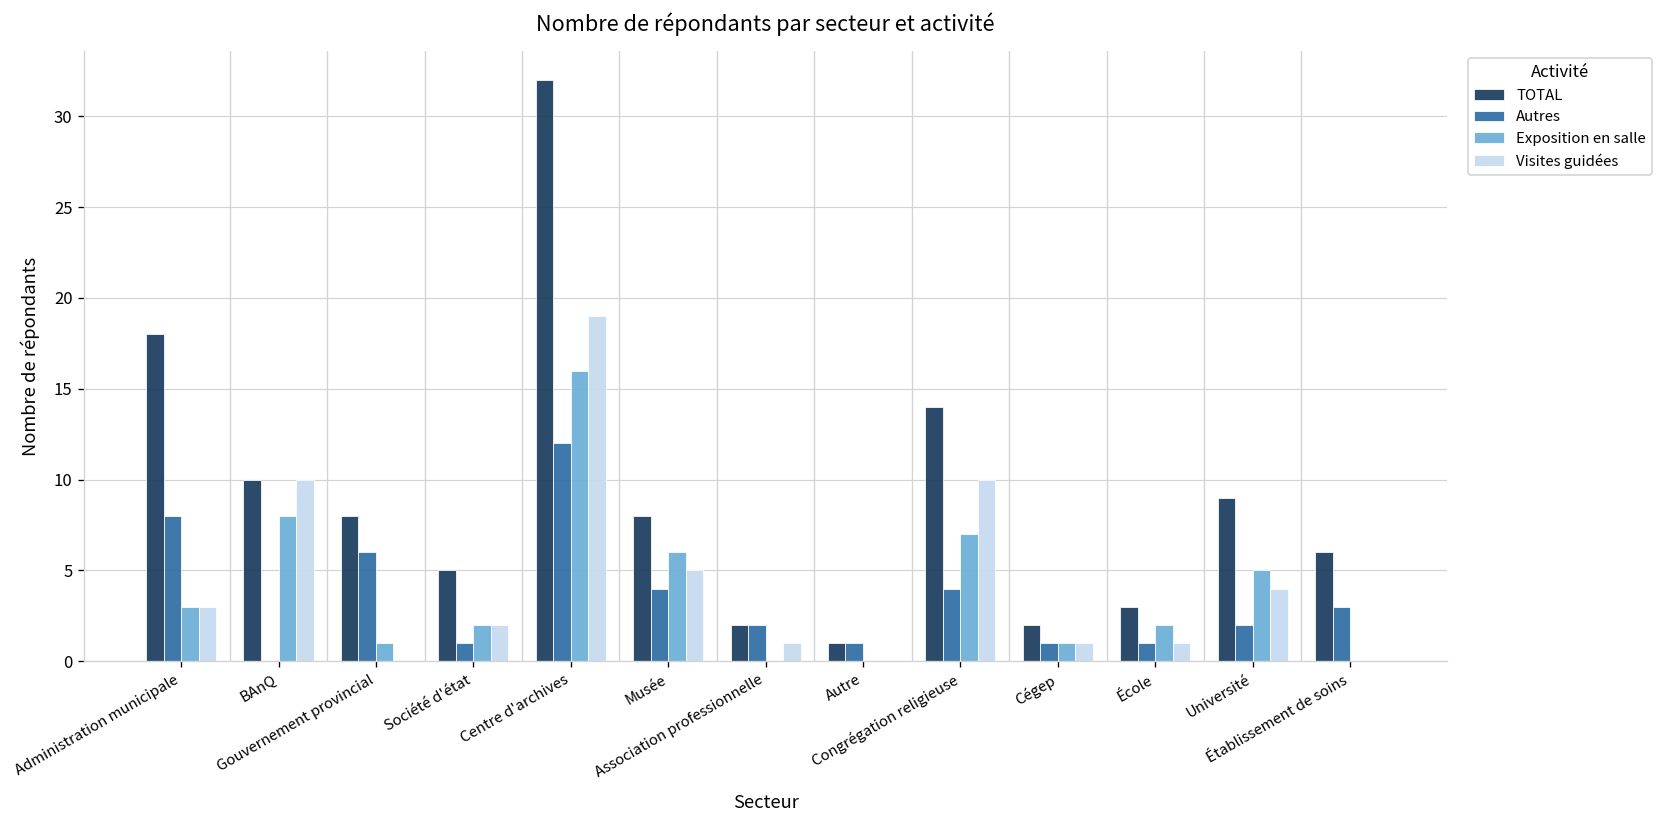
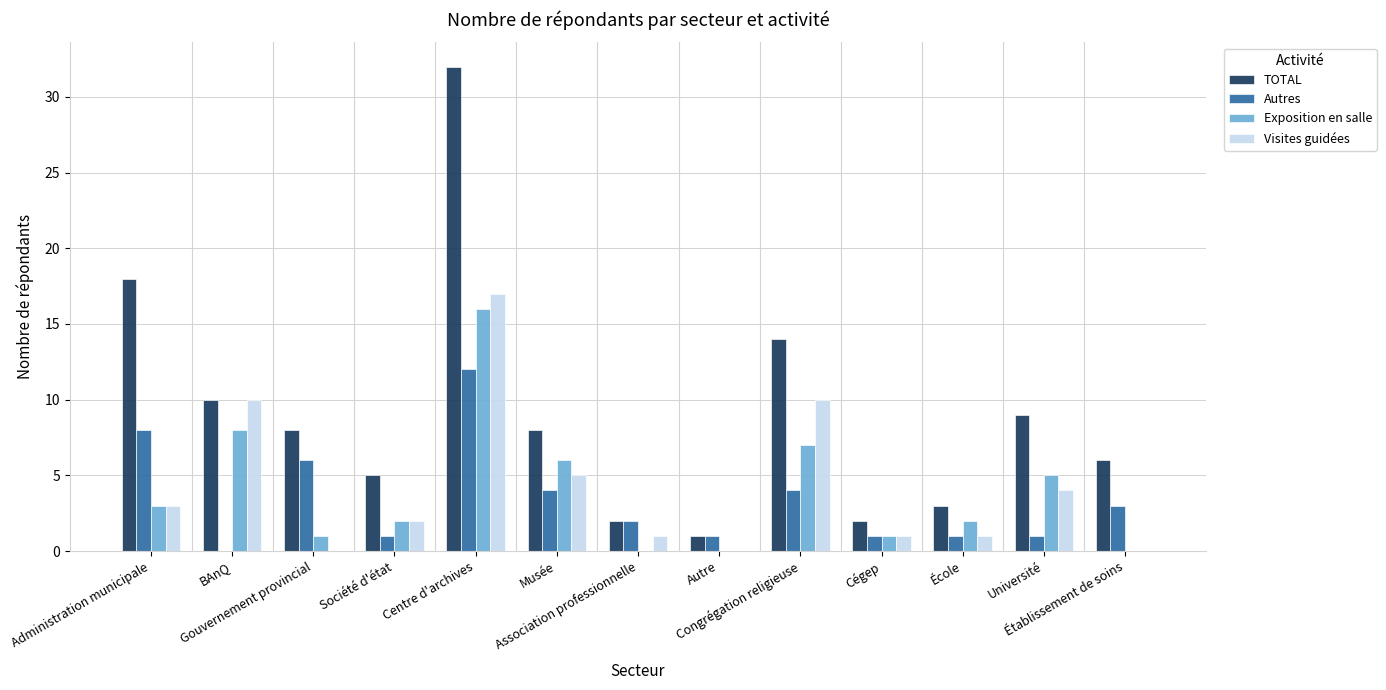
Visites guidées, Centre d'archives: 19 -> 17
Autres, Université: 2 -> 1
